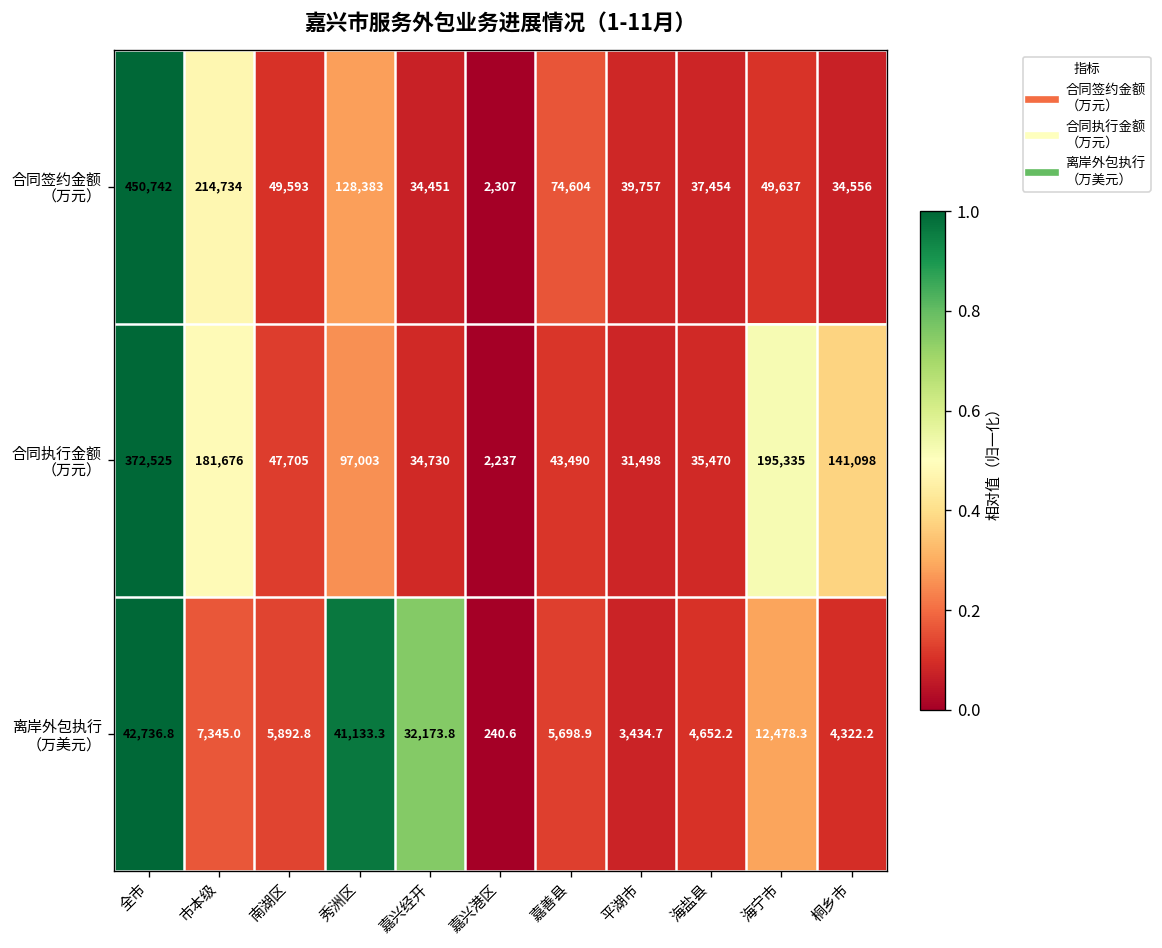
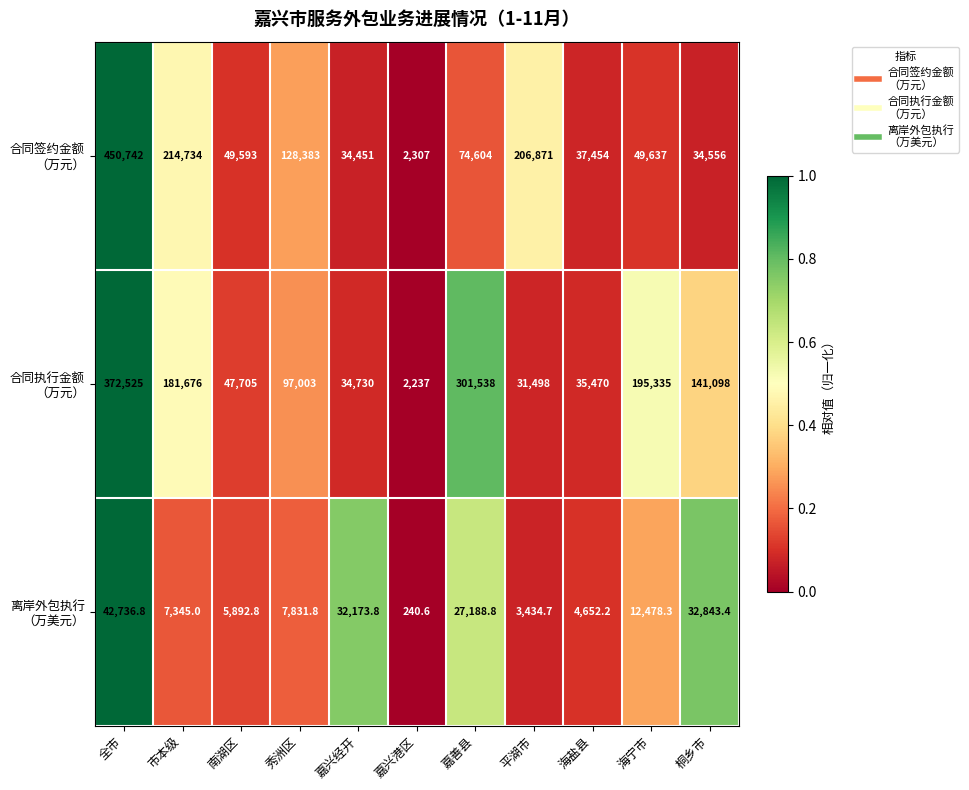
合同签约金额 （万元）, 平湖市: 39,757 -> 206,871
合同执行金额 （万元）, 嘉善县: 43,490 -> 301,538
离岸外包执行 （万美元）, 秀洲区: 41,133.3 -> 7,831.8
离岸外包执行 （万美元）, 嘉善县: 5,698.9 -> 27,188.8
离岸外包执行 （万美元）, 桐乡市: 4,322.2 -> 32,843.4
